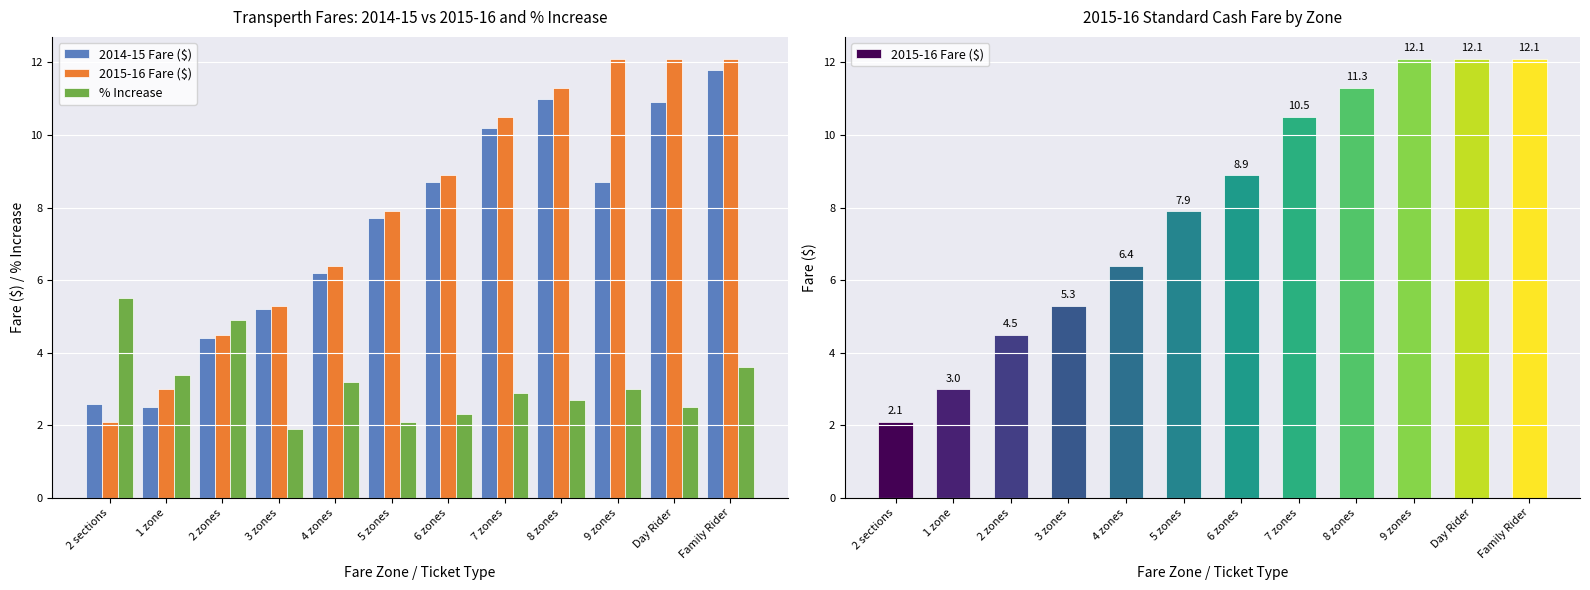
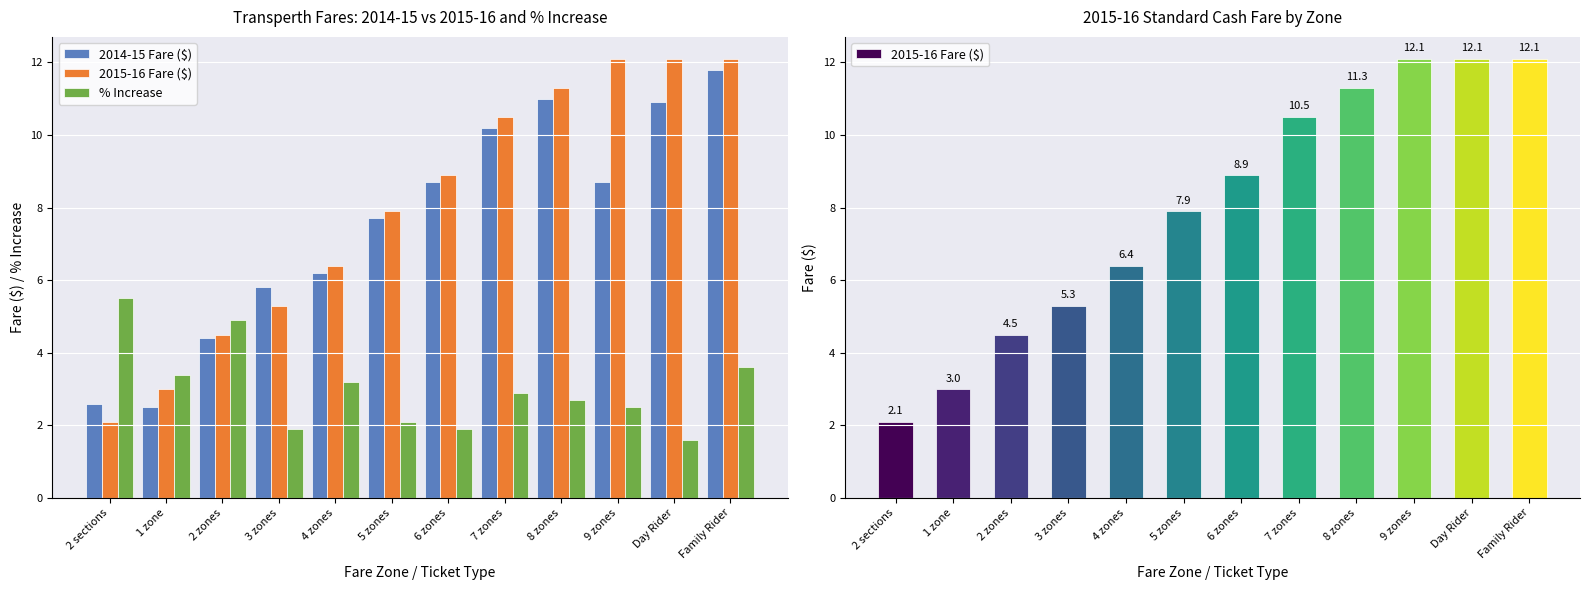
Transperth Fares: 2014-15 vs 2015-16 and % Increase, 2014-15 Fare ($), 3 zones: 5.2 -> 5.8
Transperth Fares: 2014-15 vs 2015-16 and % Increase, % Increase, 6 zones: 2.3 -> 1.9
Transperth Fares: 2014-15 vs 2015-16 and % Increase, % Increase, 9 zones: 3.0 -> 2.5
Transperth Fares: 2014-15 vs 2015-16 and % Increase, % Increase, Day Rider: 2.5 -> 1.6
